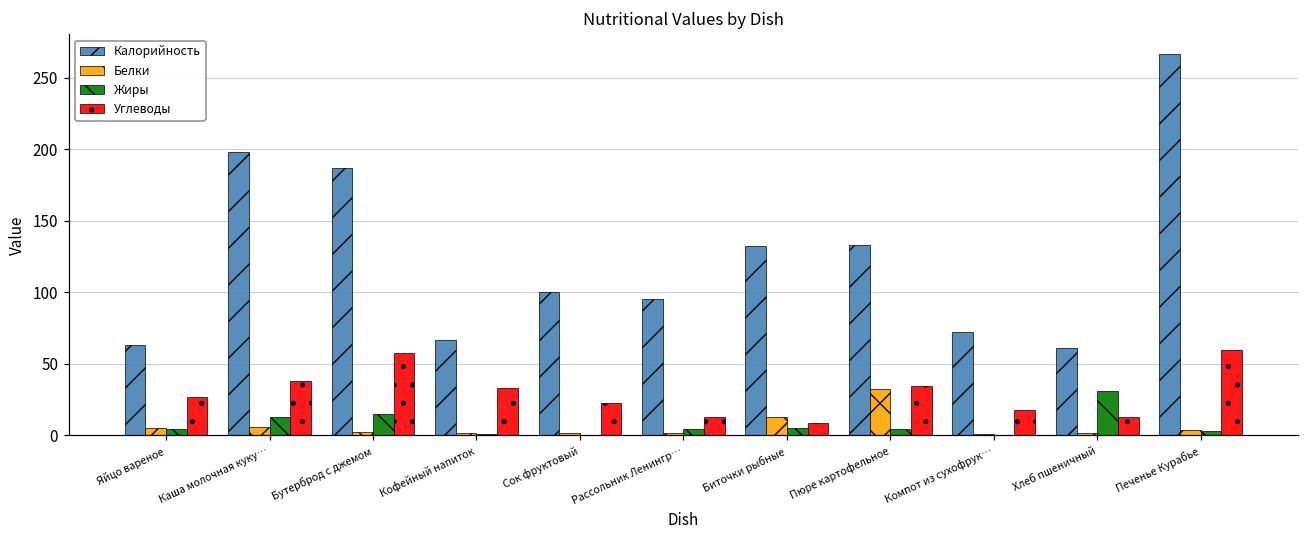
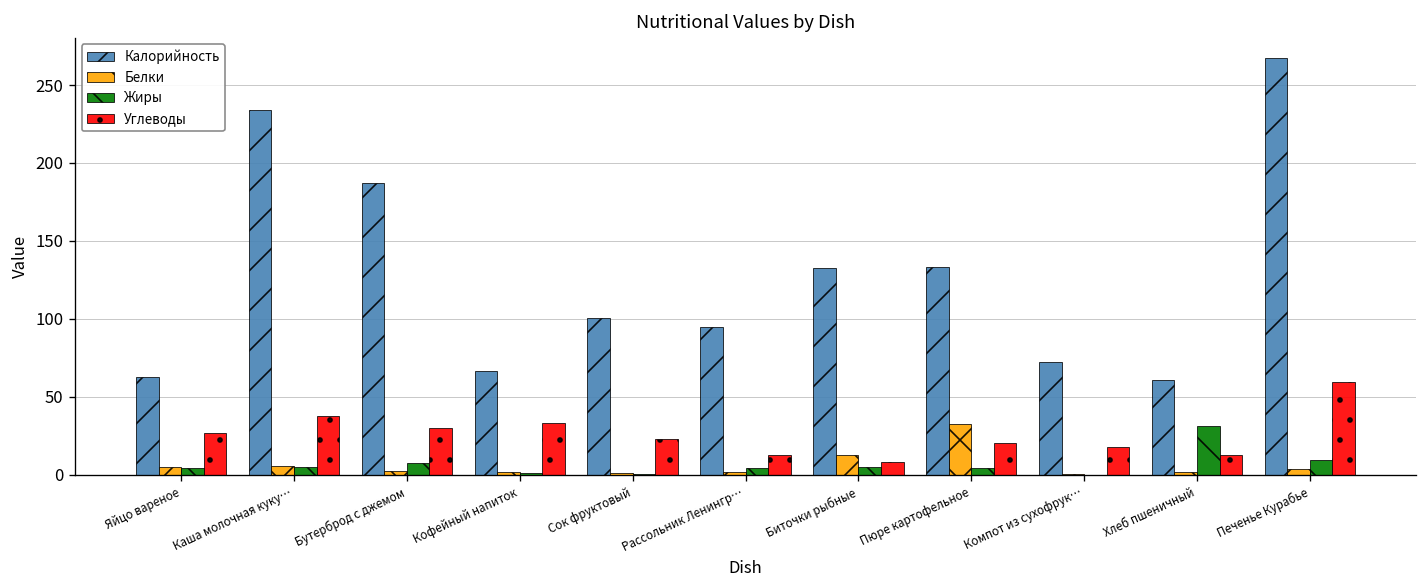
Калорийность, Каша молочная куку…: 198 -> 234
Жиры, Каша молочная куку…: 13 -> 5
Жиры, Бутерброд с джемом: 15 -> 8
Углеводы, Бутерброд с джемом: 58 -> 30
Углеводы, Пюре картофельное: 34 -> 20
Жиры, Печенье Курабье: 3 -> 9
